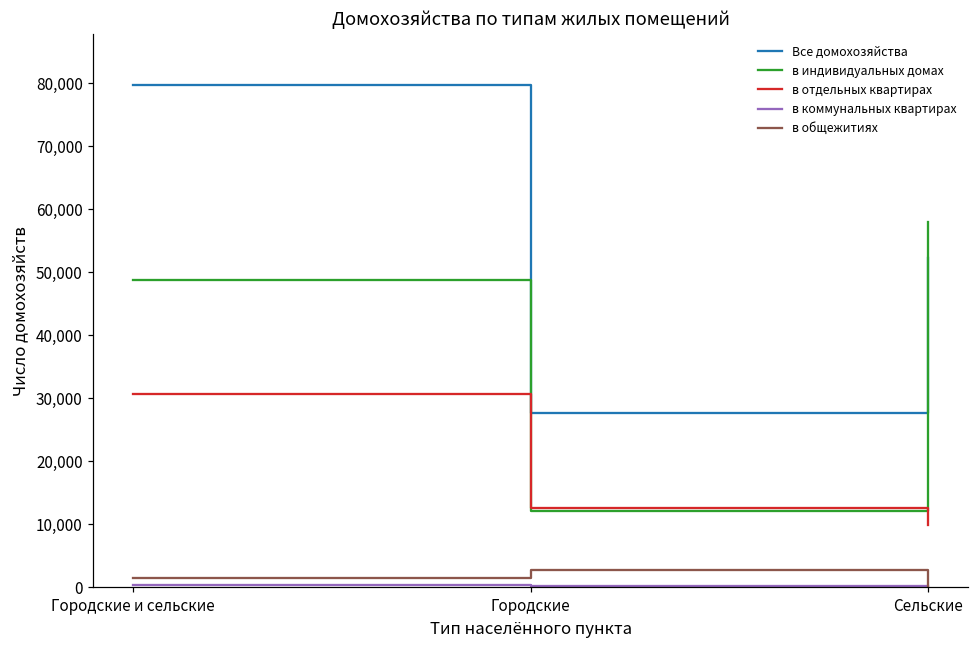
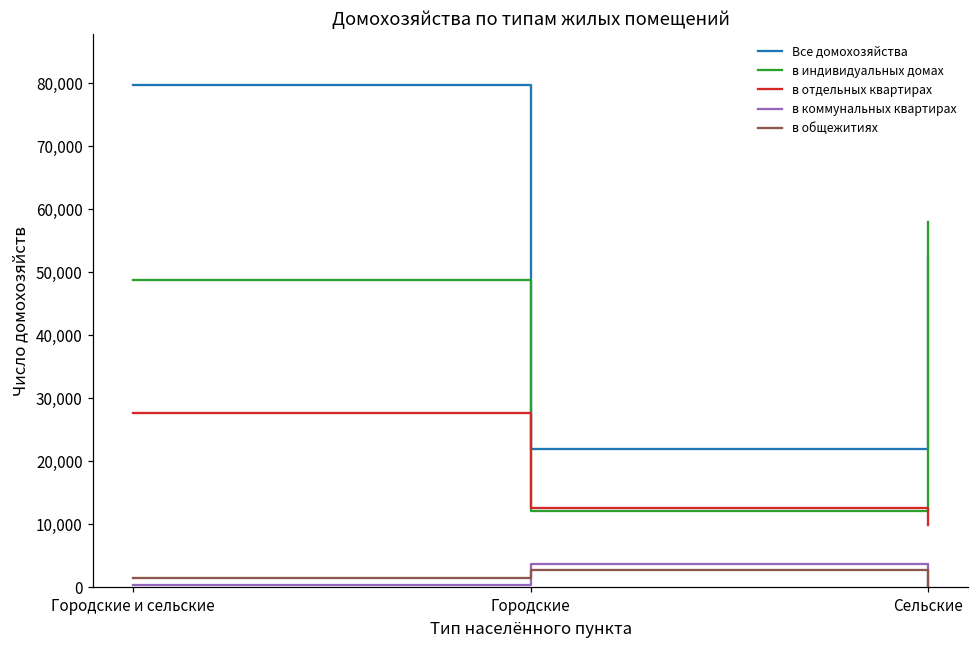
в отдельных квартирах, Городские и сельские: 31,000 -> 28,000
Все домохозяйства, Городские: 28,000 -> 22,000
в коммунальных квартирах, Городские: 0 -> 4,000
